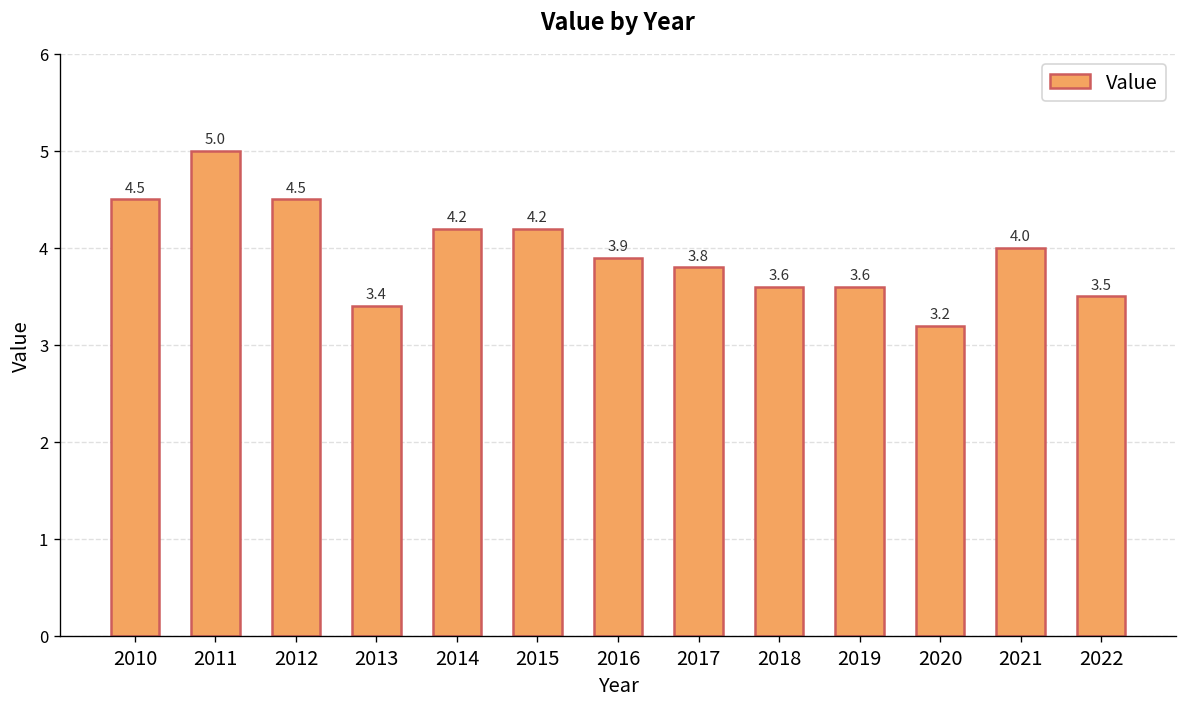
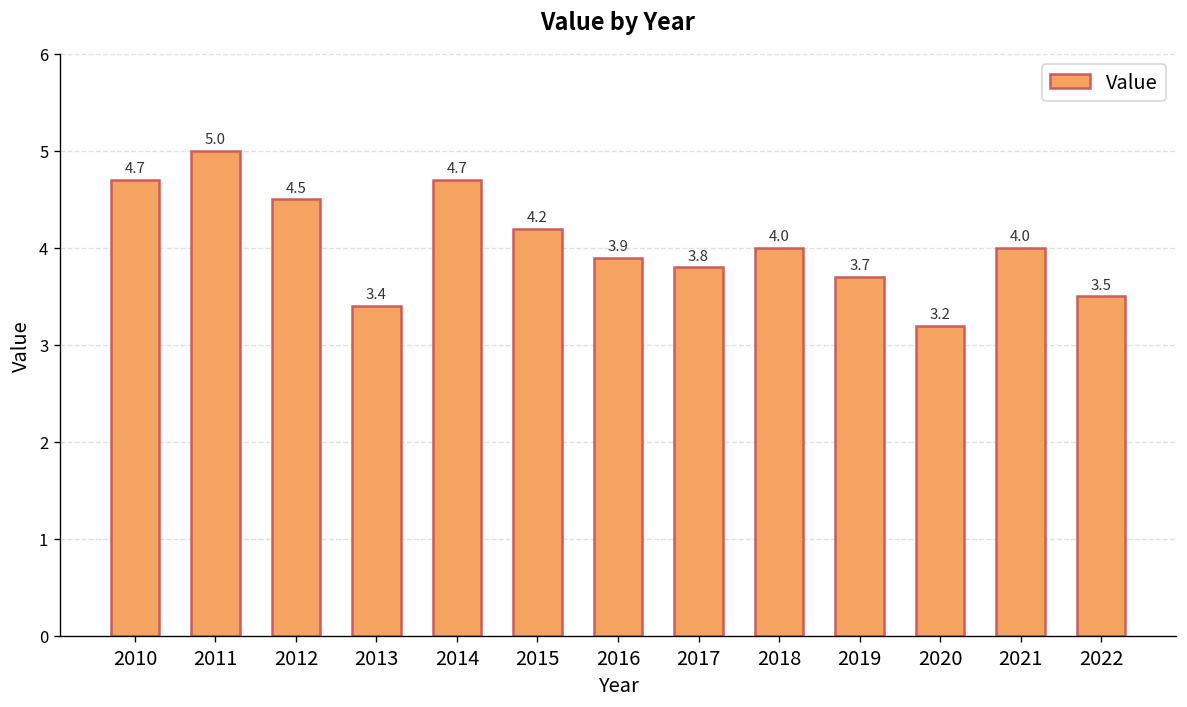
2010: 4.5 -> 4.7
2014: 4.2 -> 4.7
2018: 3.6 -> 4.0
2019: 3.6 -> 3.7
